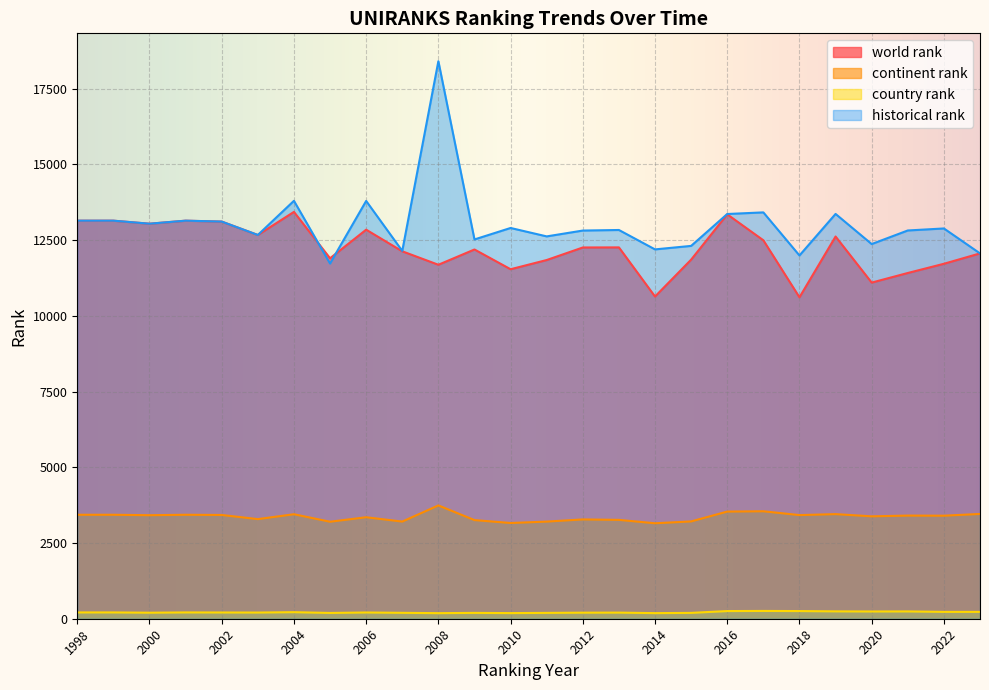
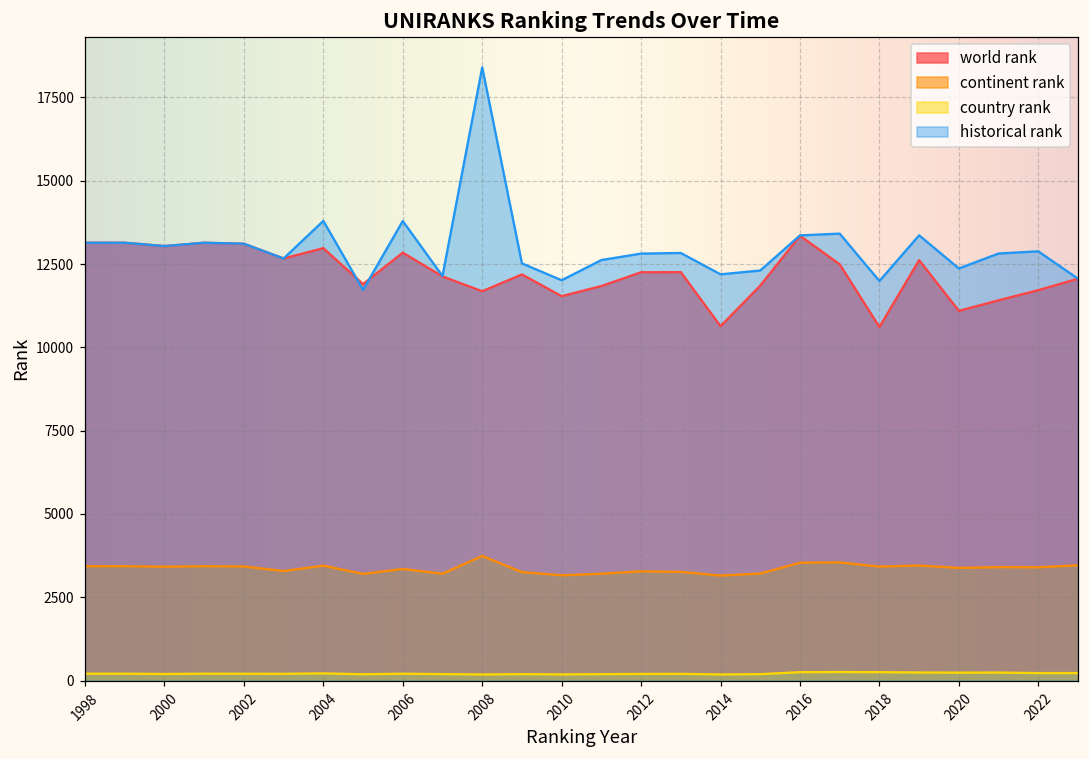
world rank, 2004: 13400 -> 13000
historical rank, 2010: 12900 -> 12000
